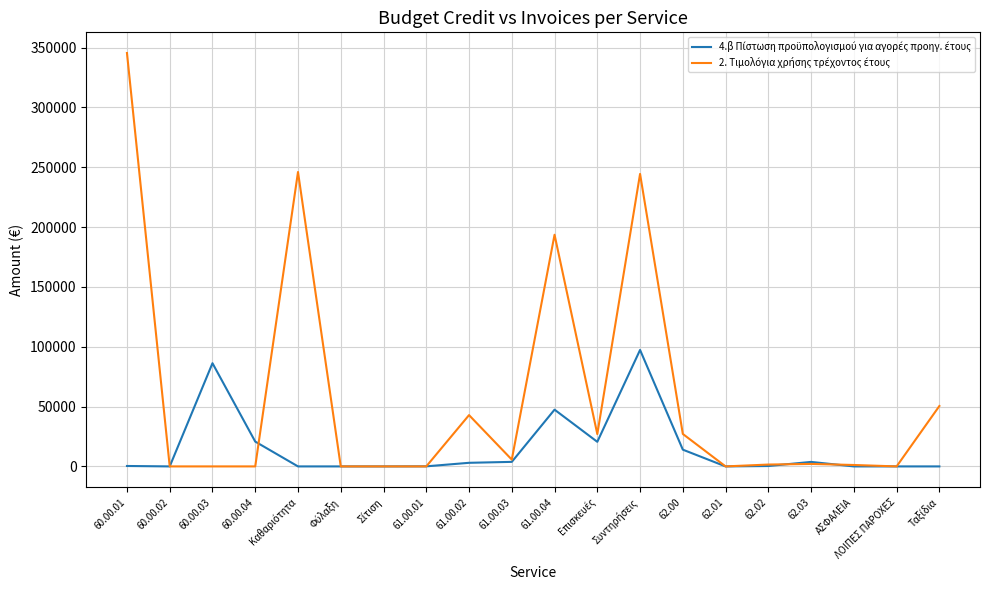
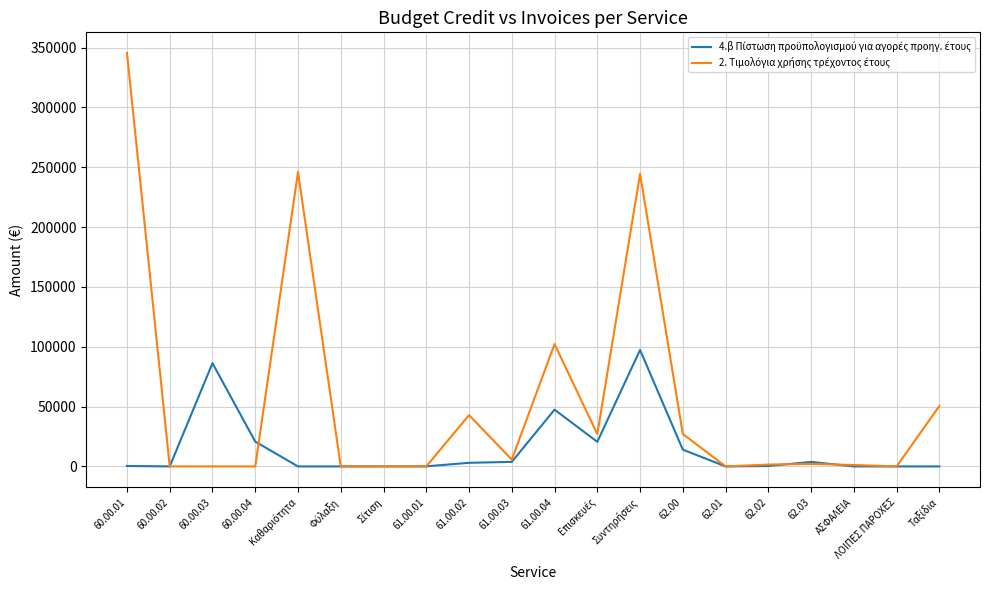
2. Τιμολόγια χρήσης τρέχοντος έτους, 61.00.04: 194000 -> 102000
